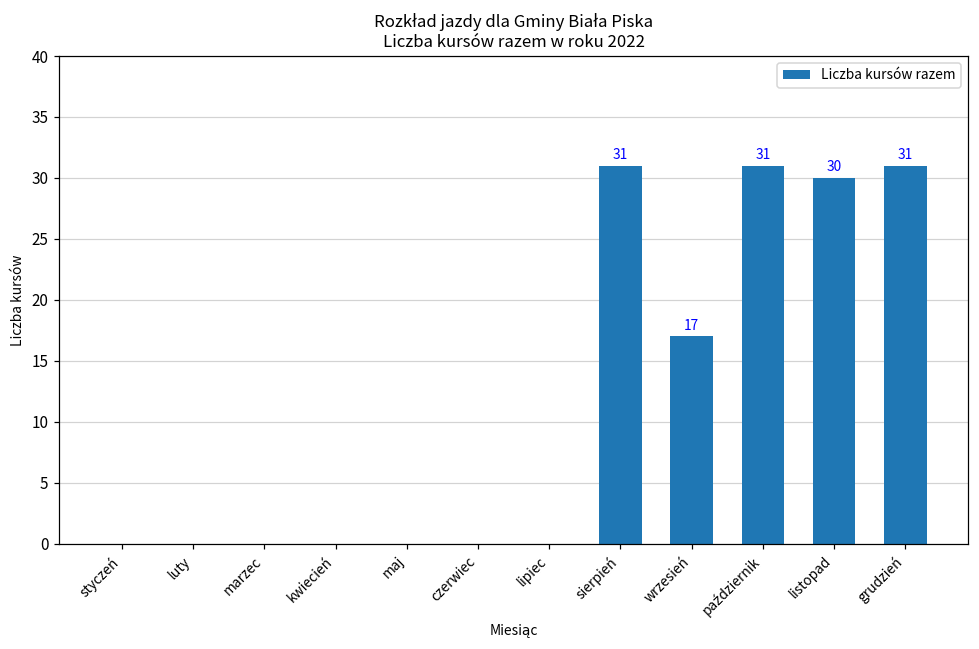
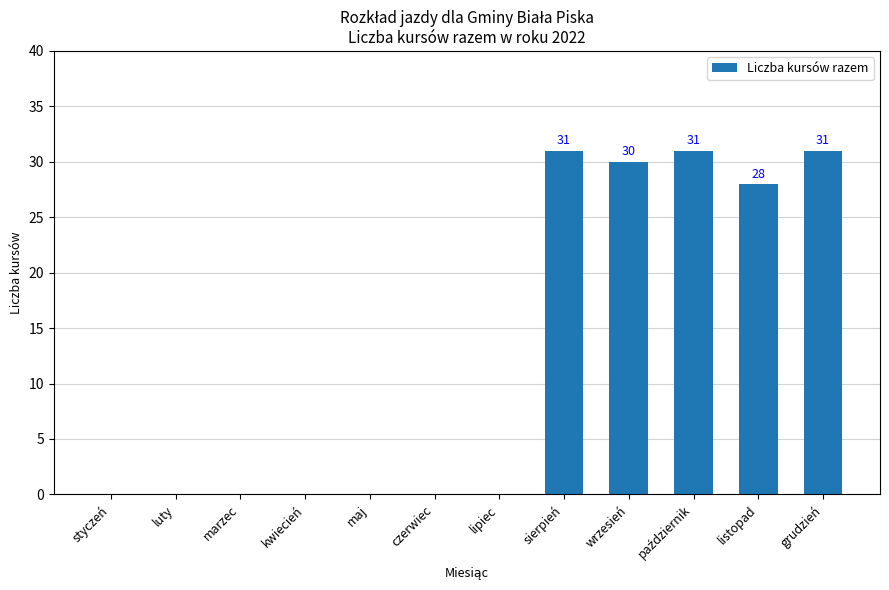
wrzesień: 17 -> 30
listopad: 30 -> 28
